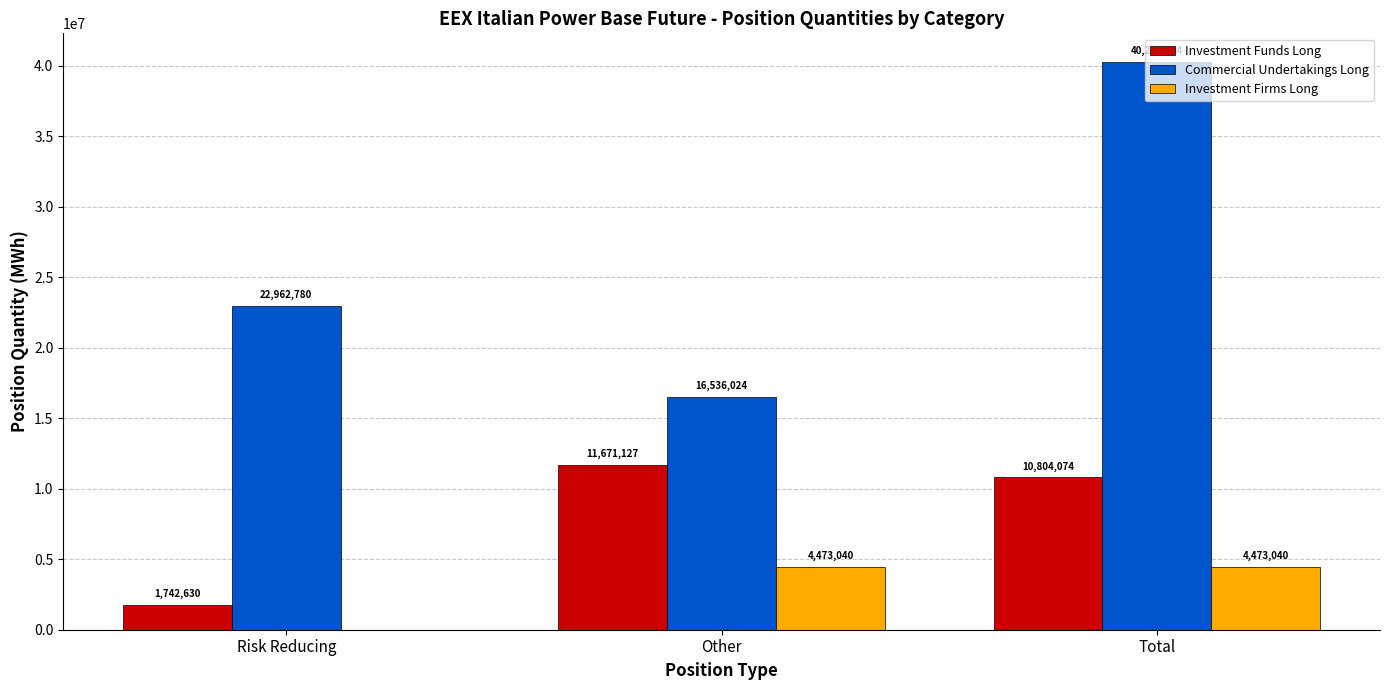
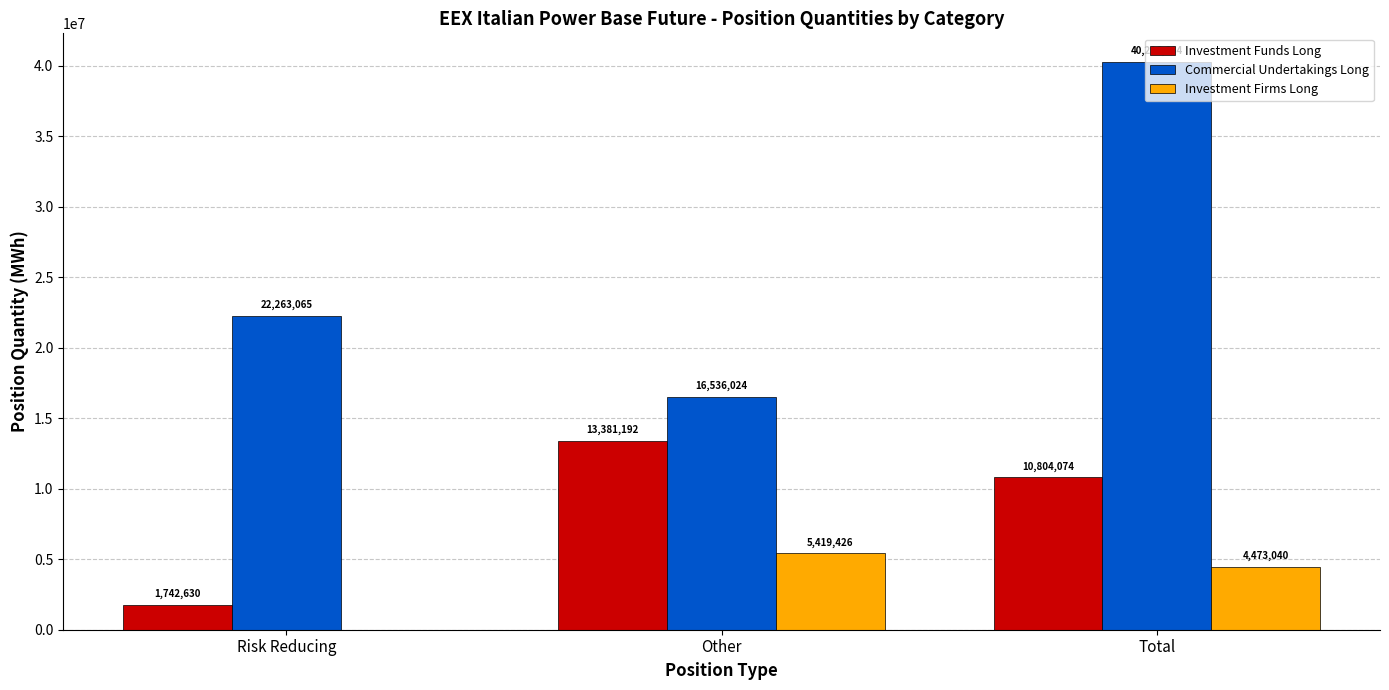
Commercial Undertakings Long, Risk Reducing: 22,962,780 -> 22,263,065
Investment Funds Long, Other: 11,671,127 -> 13,381,192
Investment Firms Long, Other: 4,473,040 -> 5,419,426
